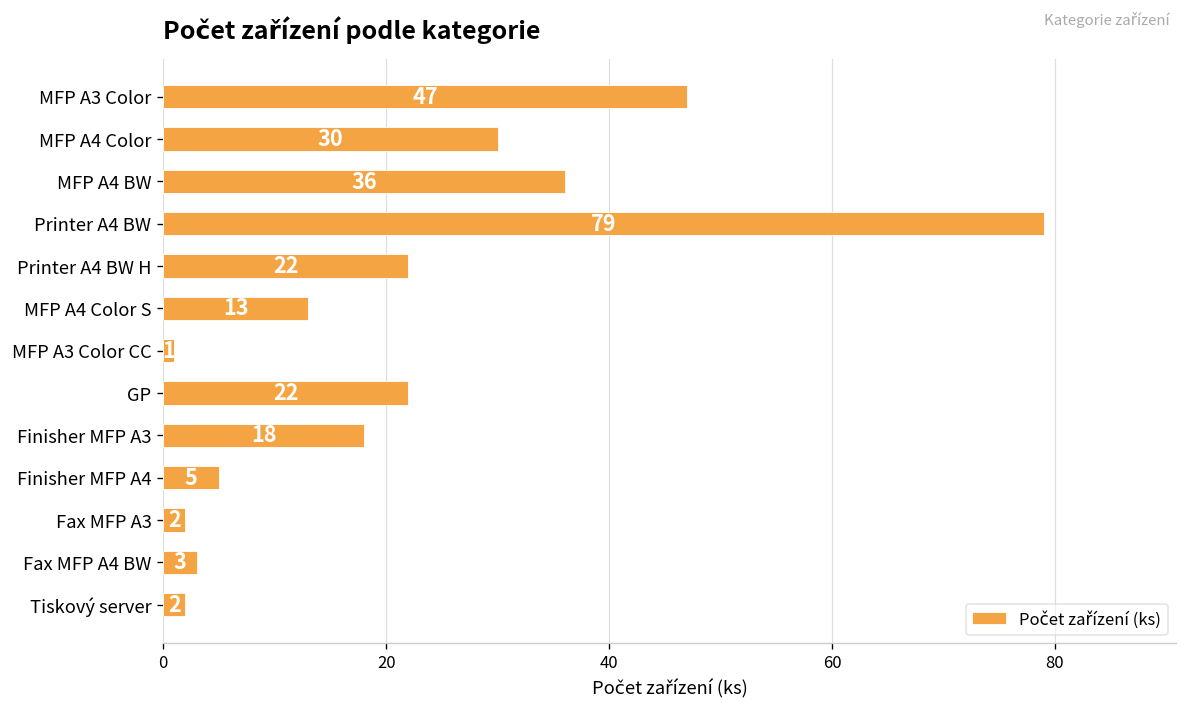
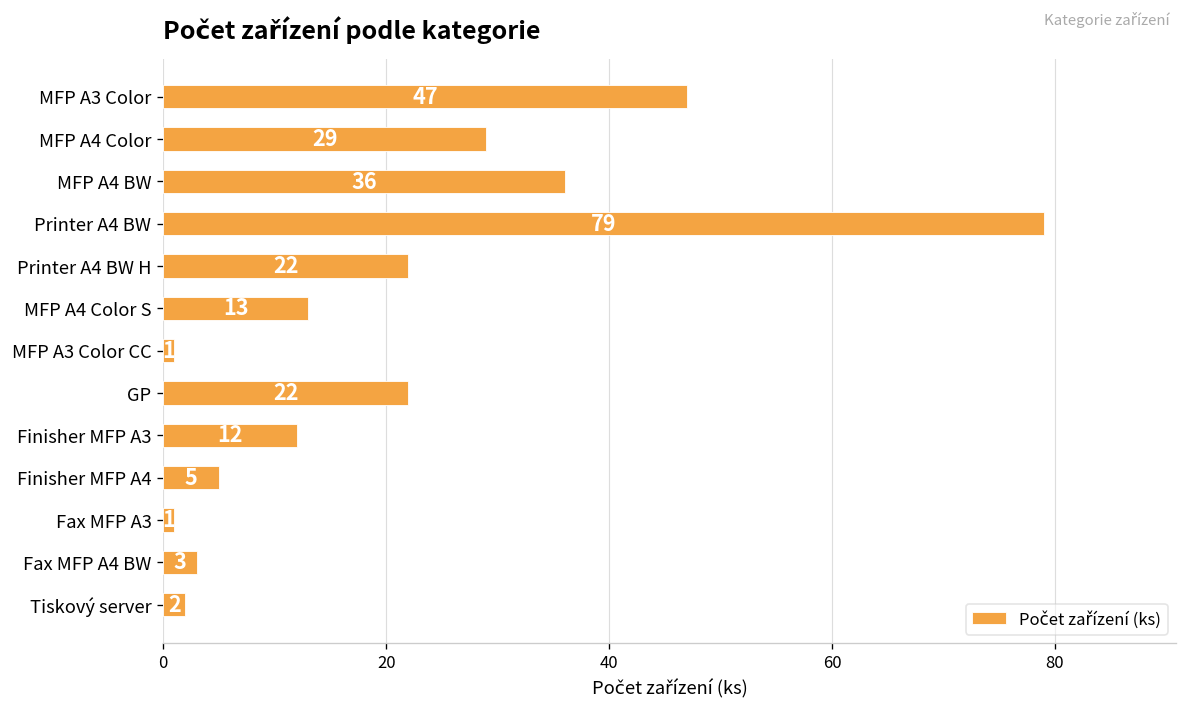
MFP A4 Color: 30 -> 29
Finisher MFP A3: 18 -> 12
Fax MFP A3: 2 -> 1
